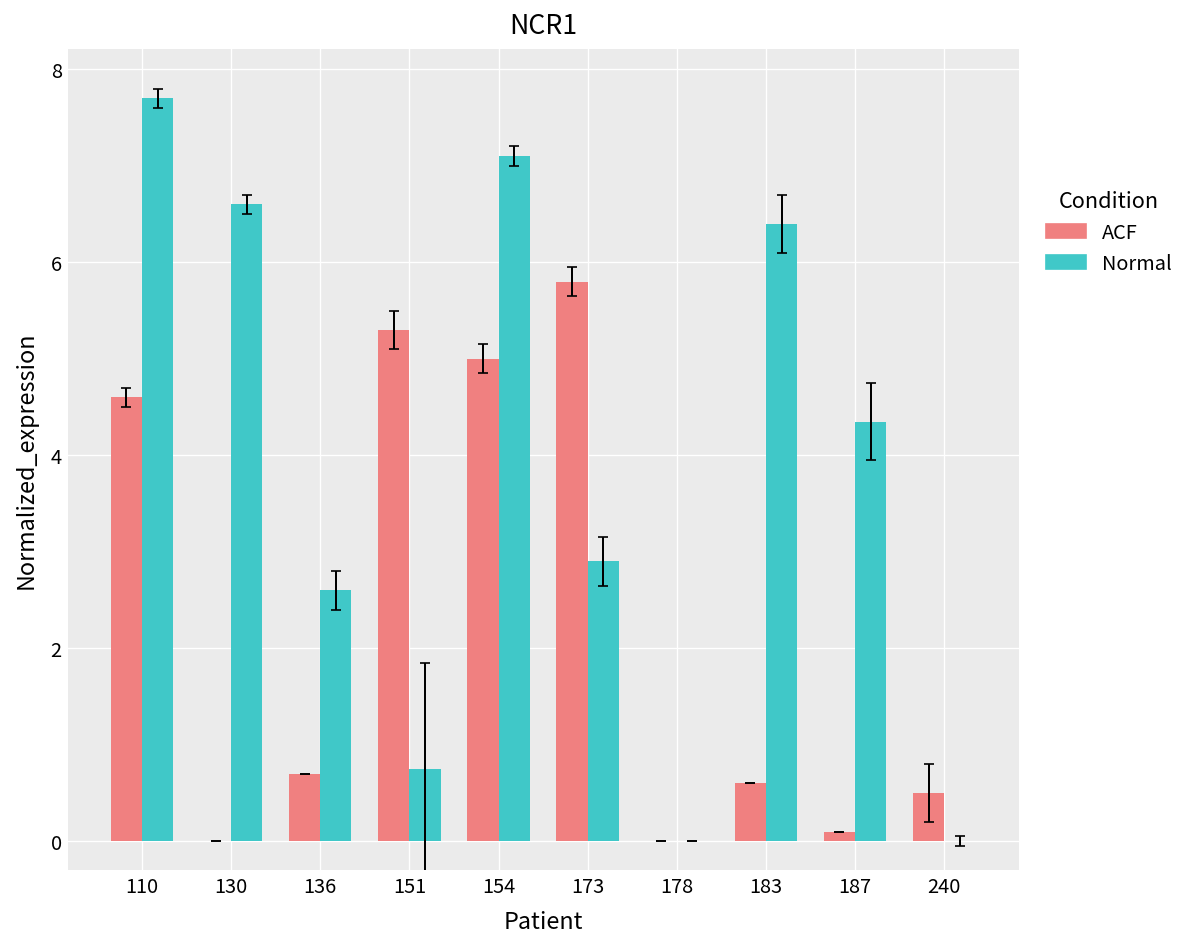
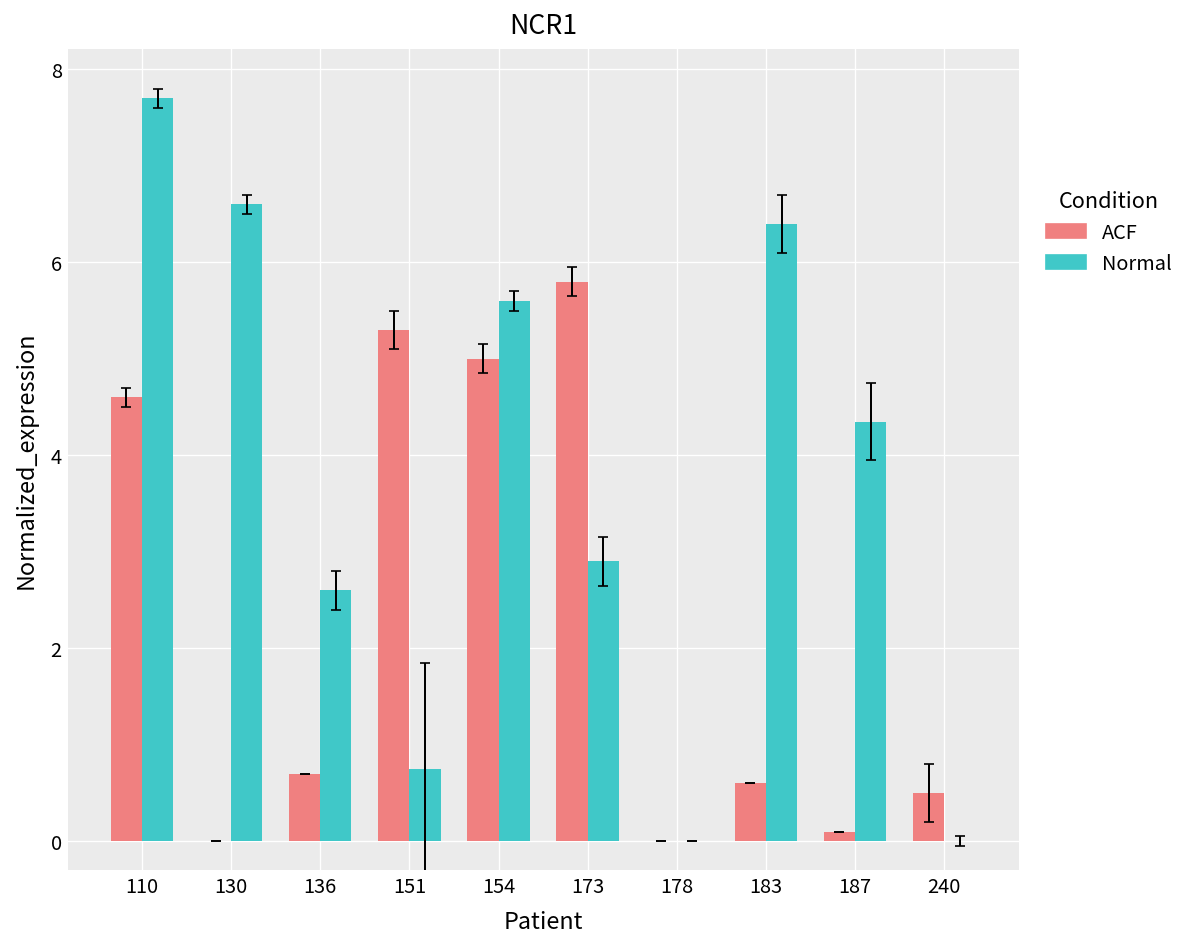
Normal, 154: 7.1 -> 5.6
